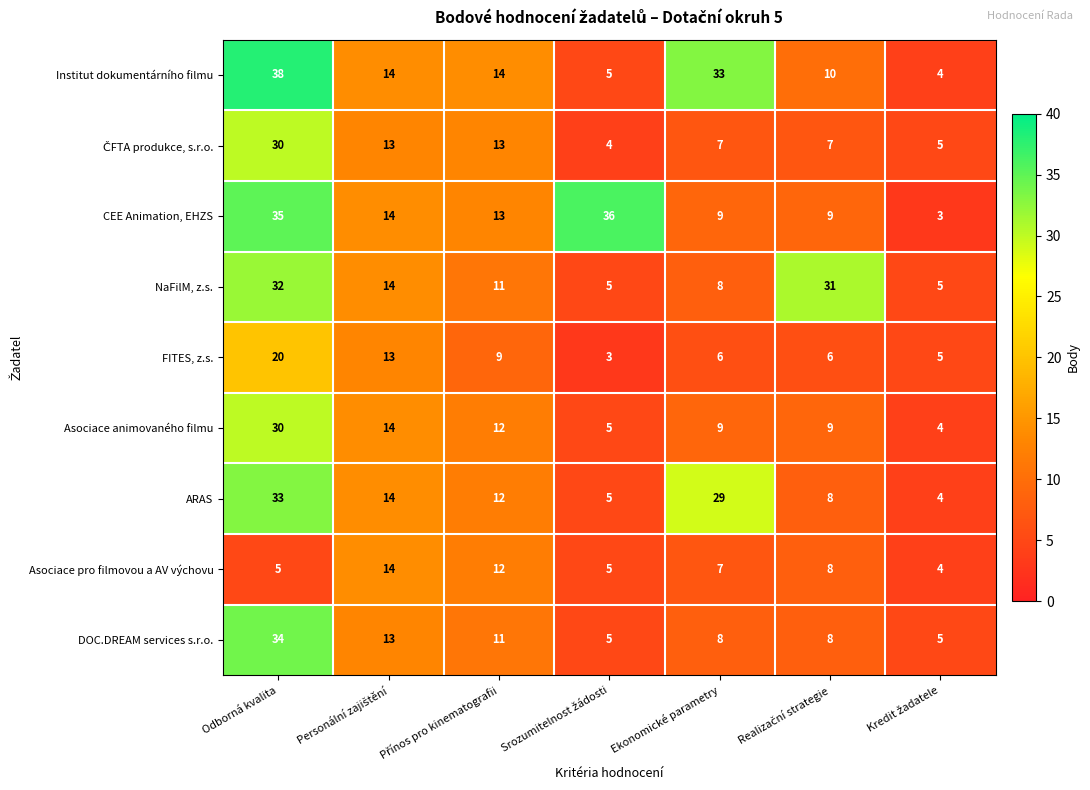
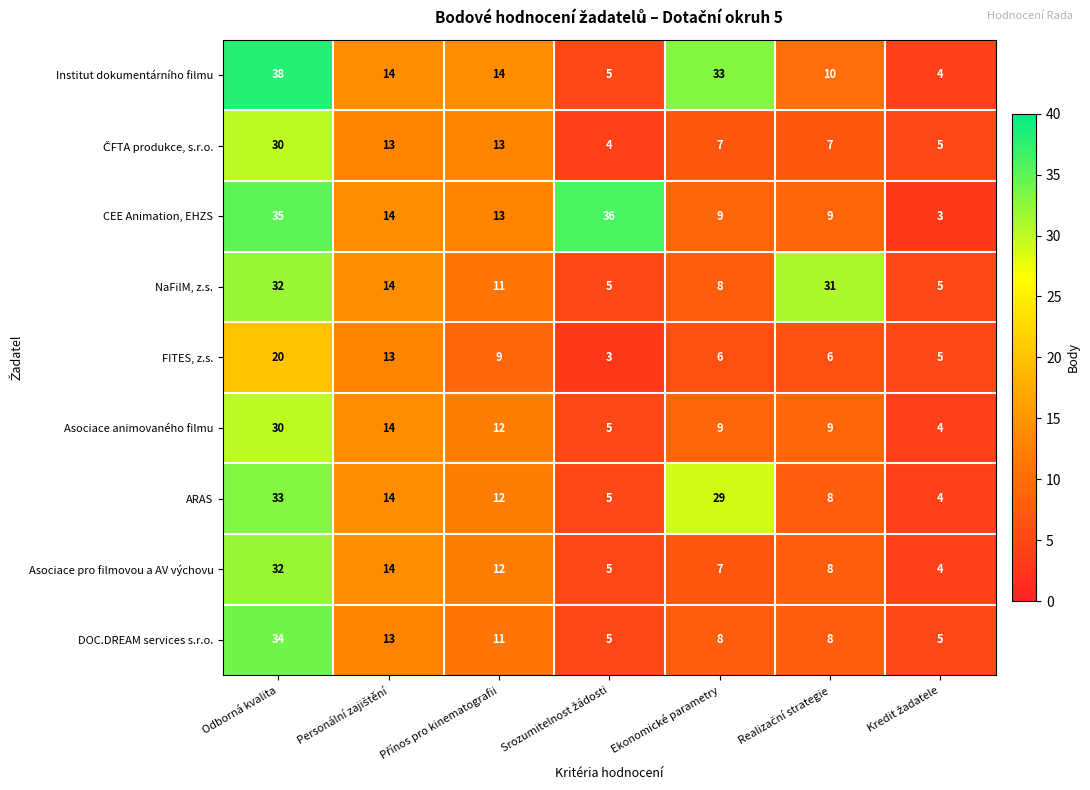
Asociace pro filmovou a AV výchovu, Odborná kvalita: 5 -> 32
